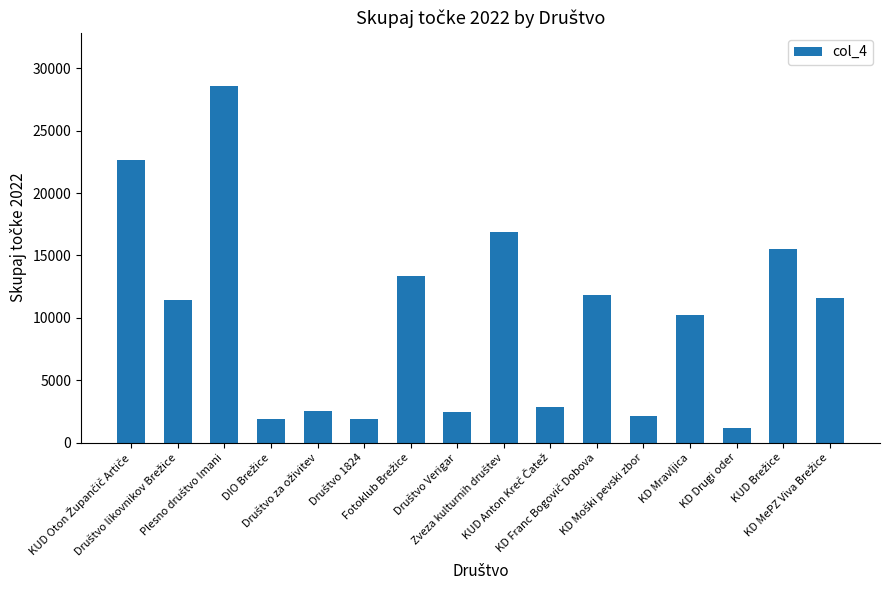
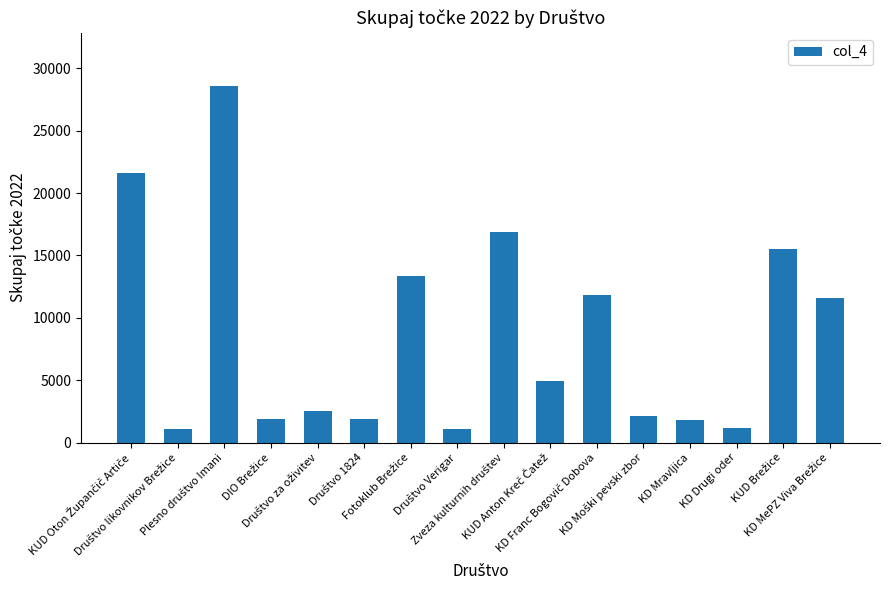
KUD Oton Župančič Artiče: 22600 -> 21600
Društvo likovnikov Brežice: 11500 -> 1100
Društvo Verigar: 2400 -> 1100
KUD Anton Kreč Čatež: 2800 -> 5000
KD Mravljica: 10200 -> 1800
